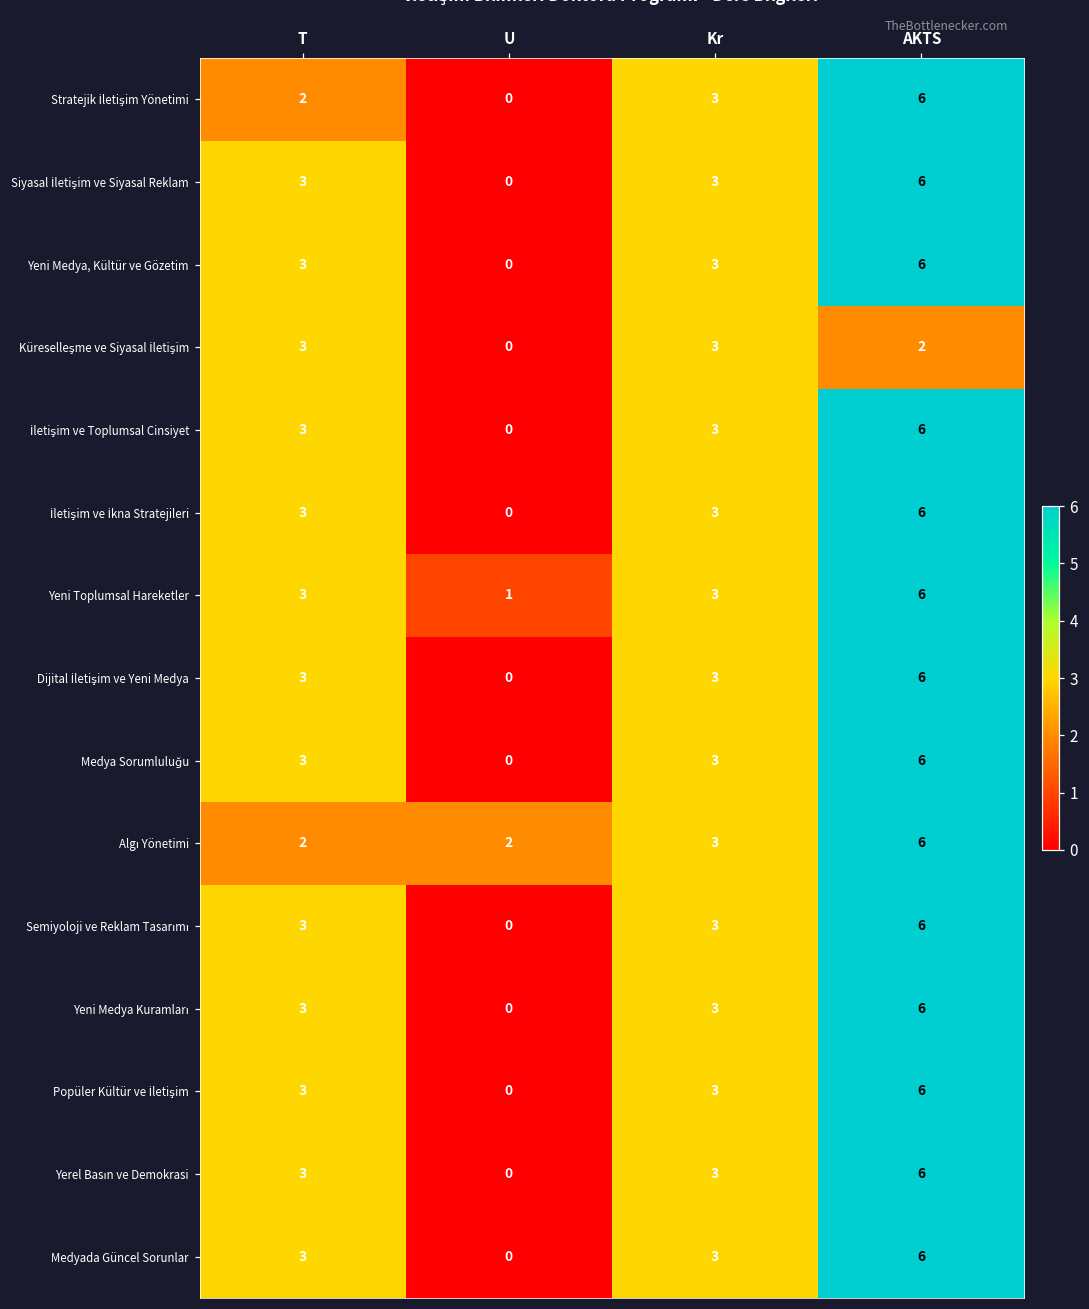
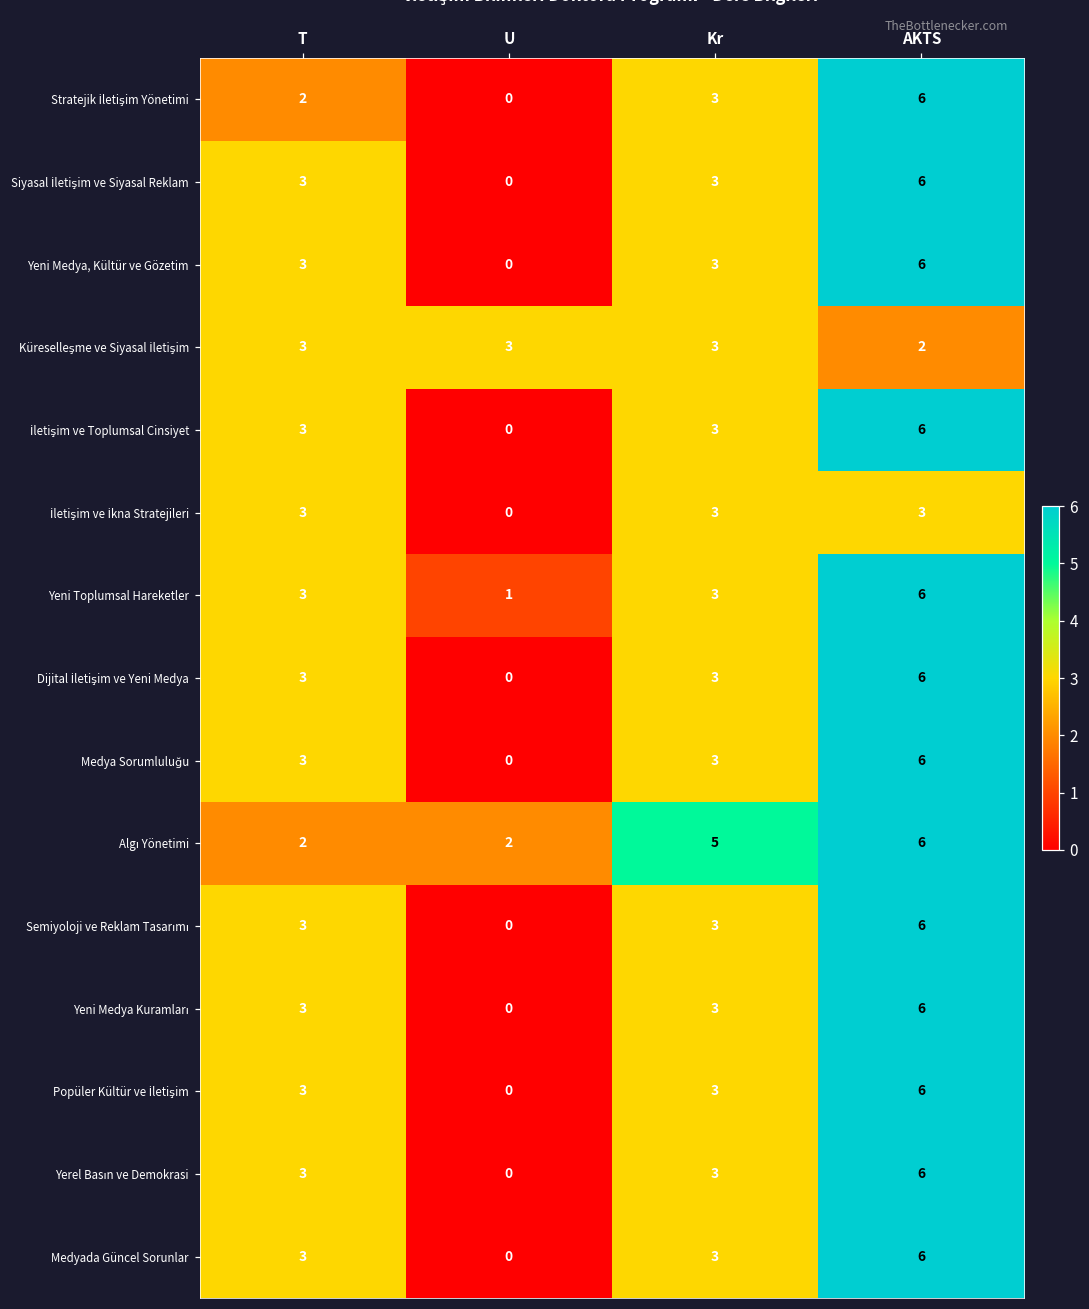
Küreselleşme ve Siyasal İletişim, U: 0 -> 3
İletişim ve İkna Stratejileri, AKTS: 6 -> 3
Algı Yönetimi, Kr: 3 -> 5
